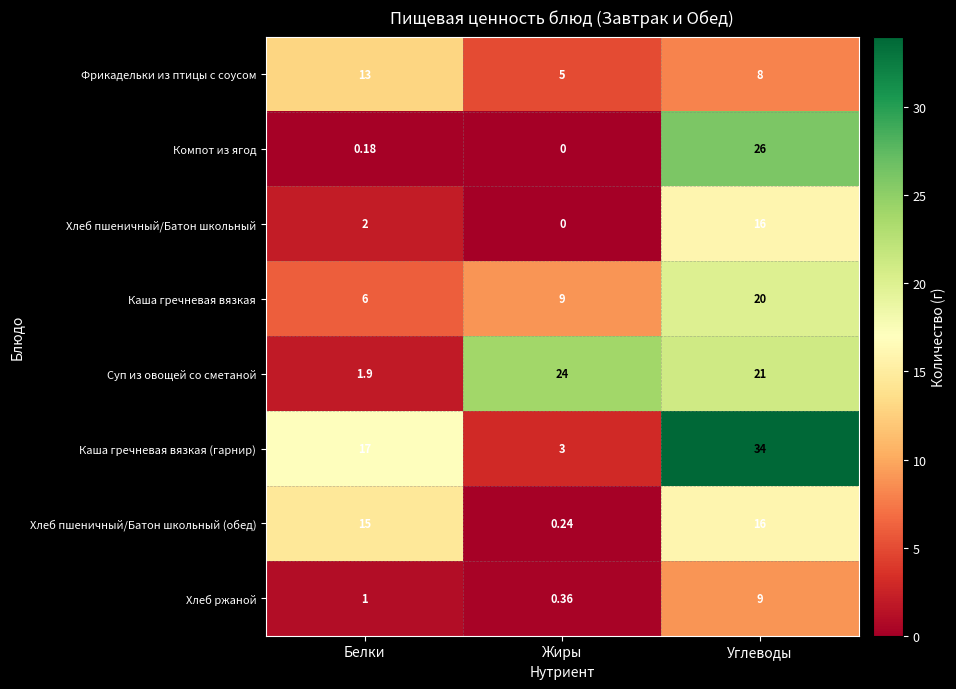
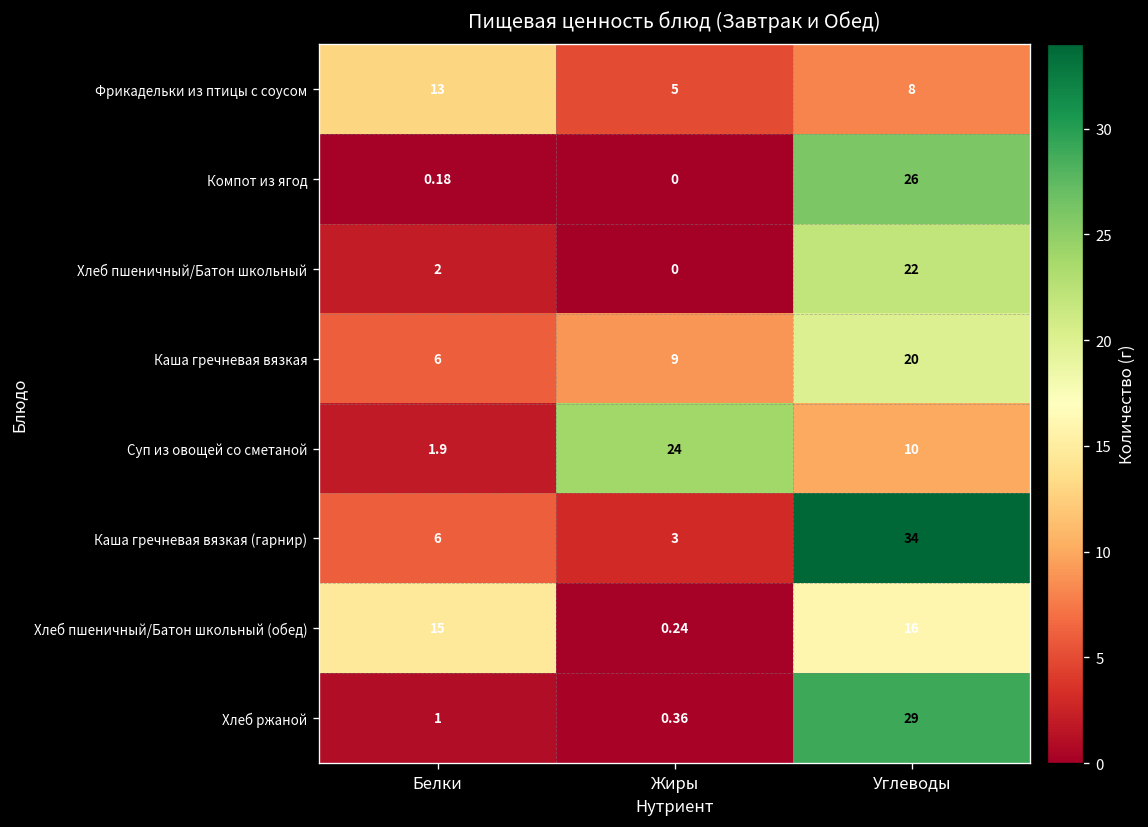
Хлеб пшеничный/Батон школьный, Углеводы: 16 -> 22
Суп из овощей со сметаной, Углеводы: 21 -> 10
Каша гречневая вязкая (гарнир), Белки: 17 -> 6
Хлеб ржаной, Углеводы: 9 -> 29
